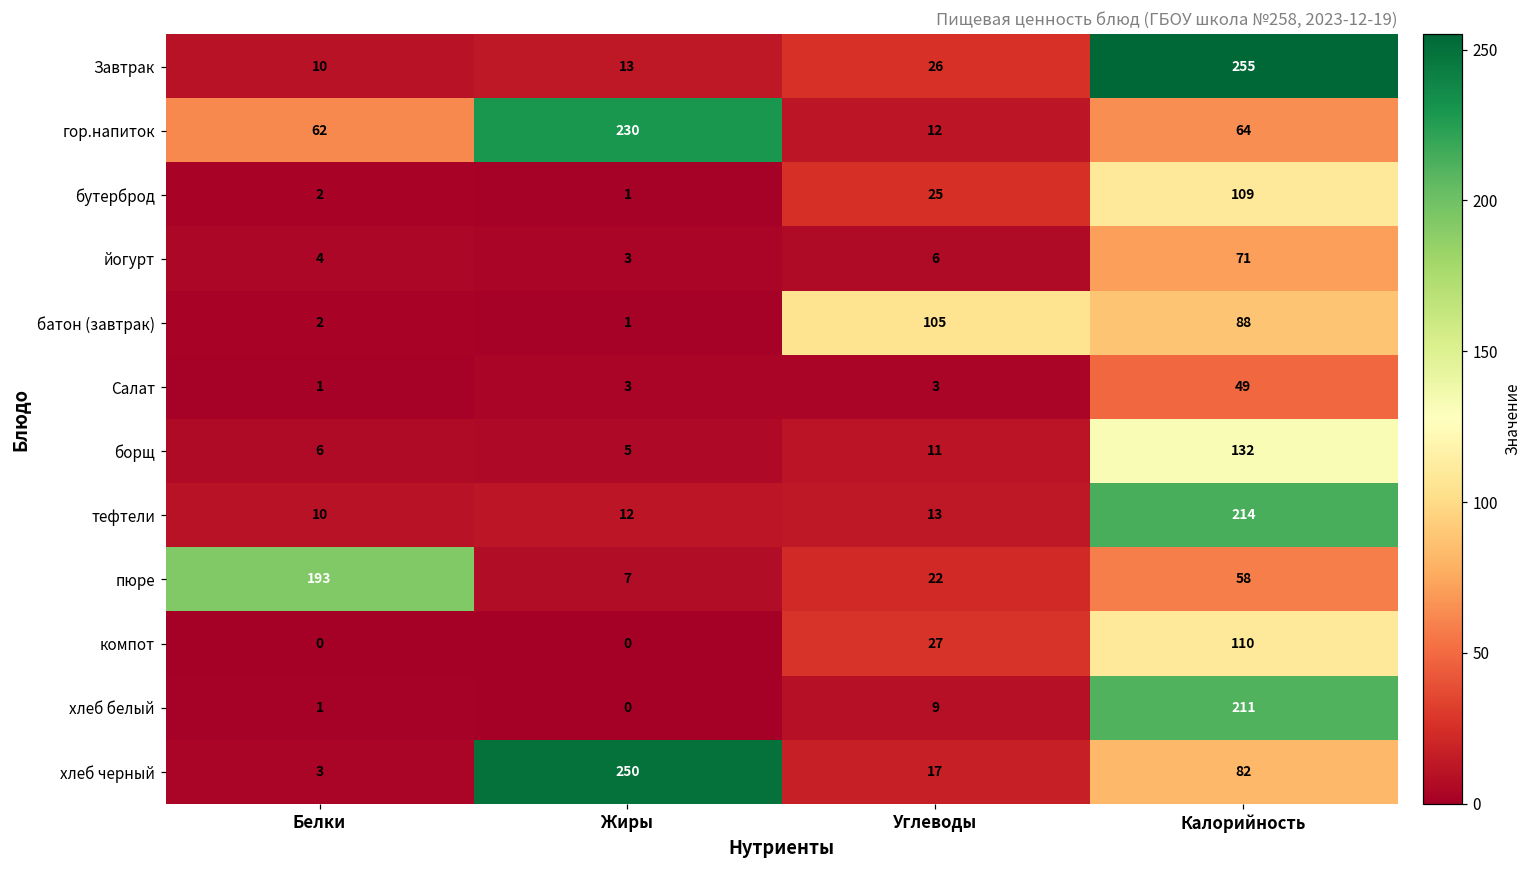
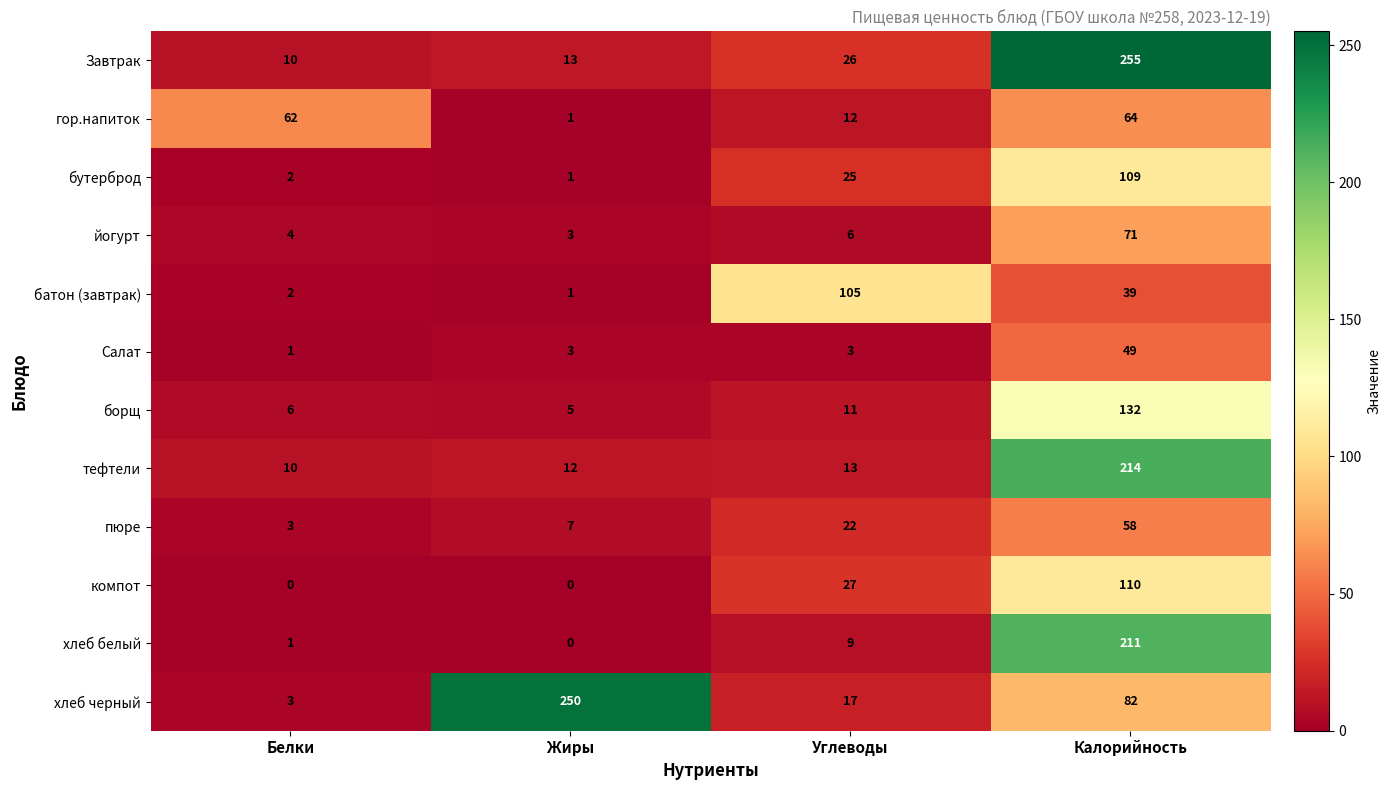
гор.напиток, Жиры: 230 -> 1
батон (завтрак), Калорийность: 88 -> 39
пюре, Белки: 193 -> 3
